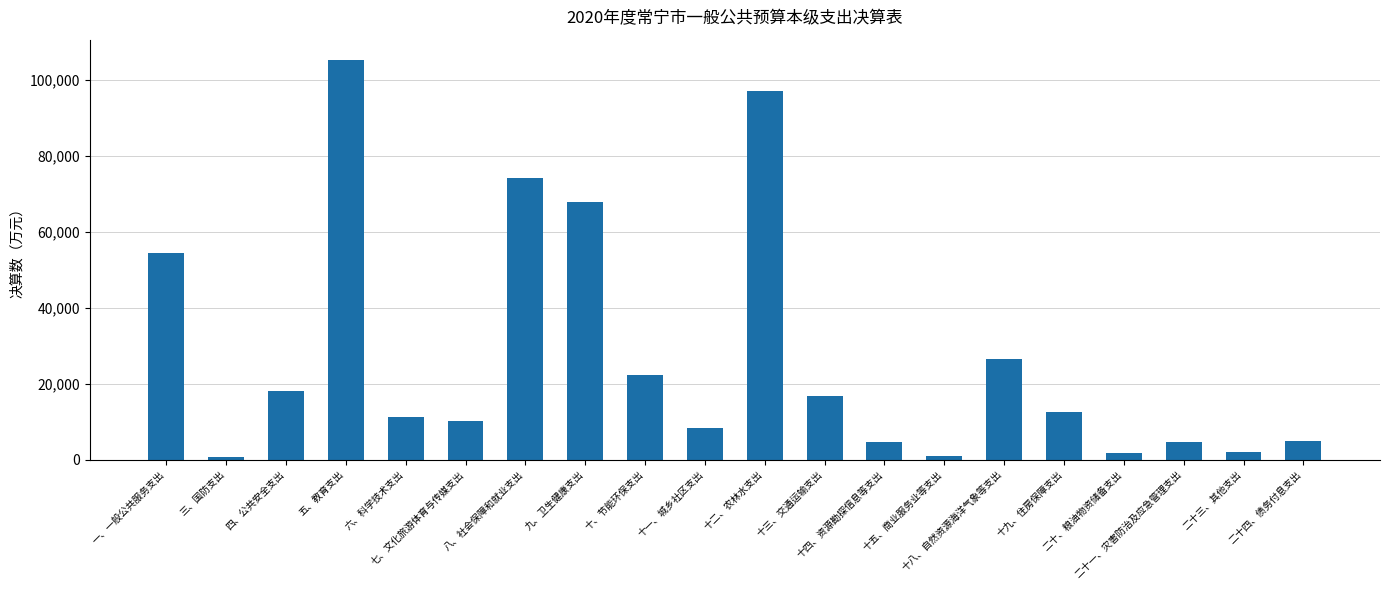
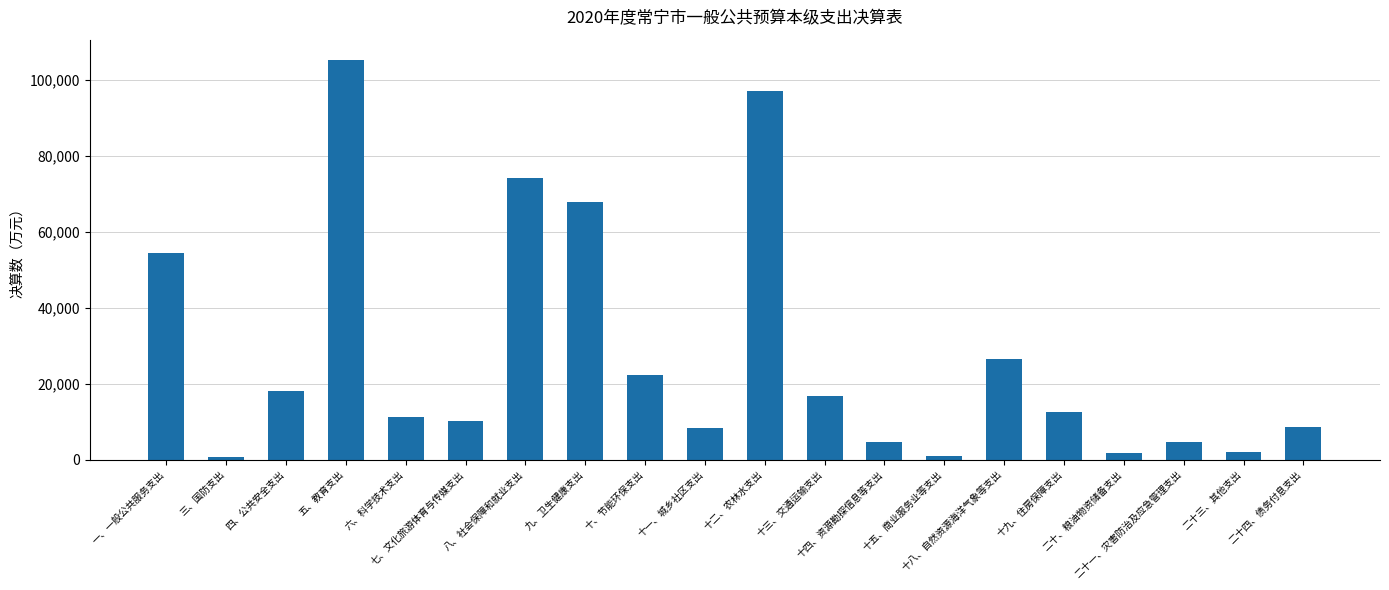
二十四、债务付息支出: 5,000 -> 9,000
